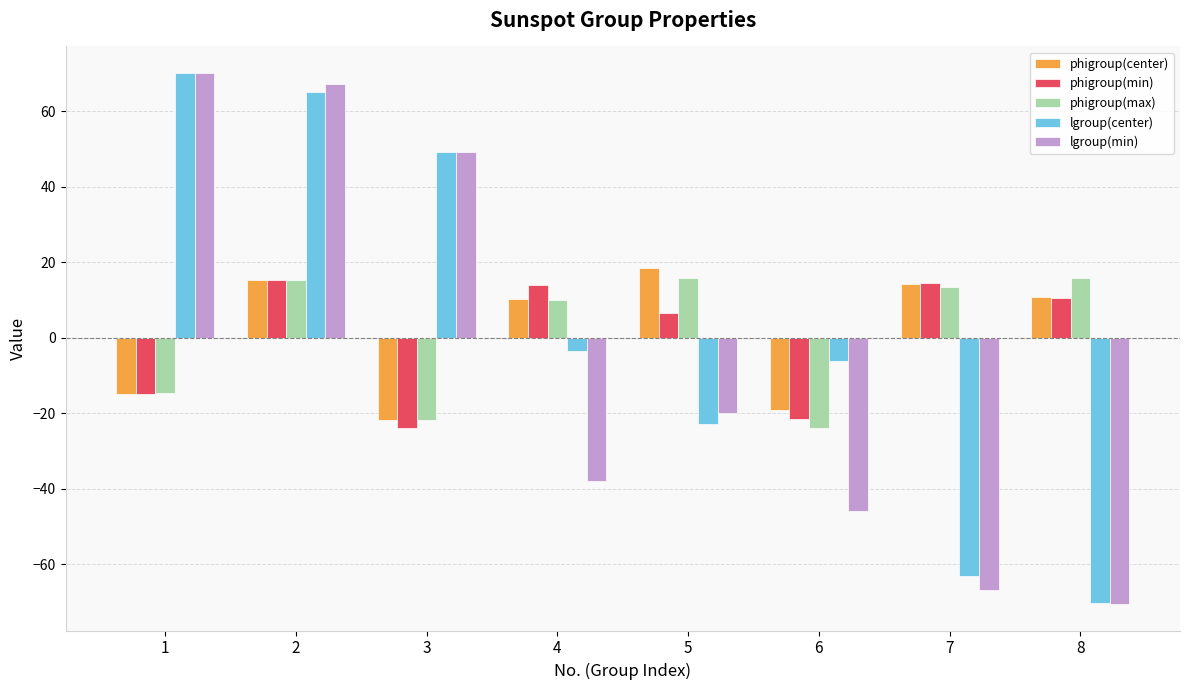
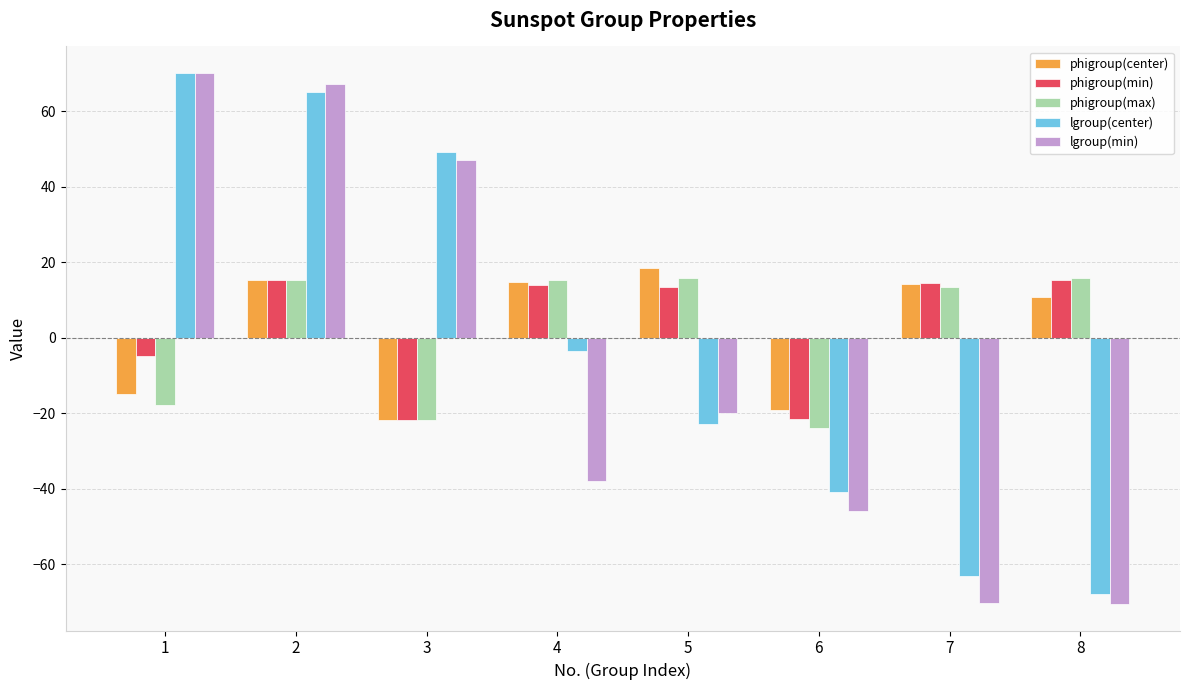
phigroup(min), 1: -15 -> -5
phigroup(max), 1: -15 -> -18
phigroup(min), 3: -24 -> -22
lgroup(min), 3: 49 -> 47
phigroup(center), 4: 10 -> 15
phigroup(max), 4: 10 -> 15
phigroup(min), 5: 7 -> 14
lgroup(center), 6: -6 -> -41
lgroup(min), 7: -67 -> -70
phigroup(min), 8: 11 -> 15
lgroup(center), 8: -70 -> -68
